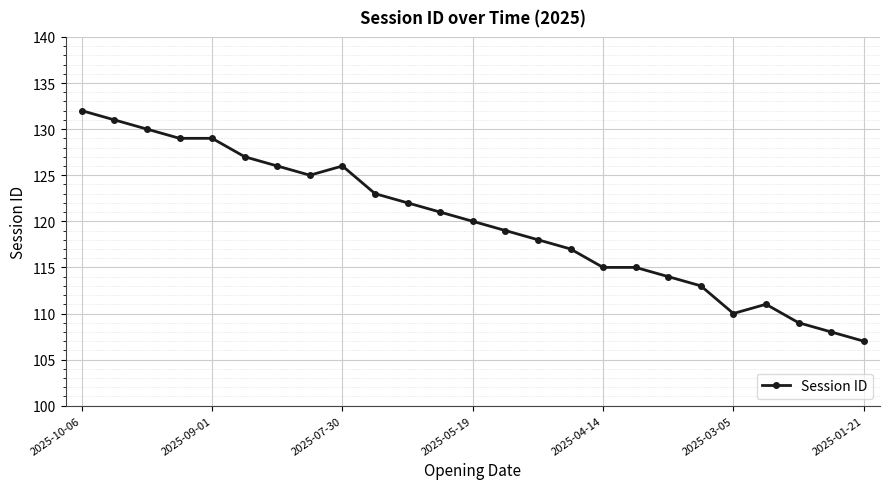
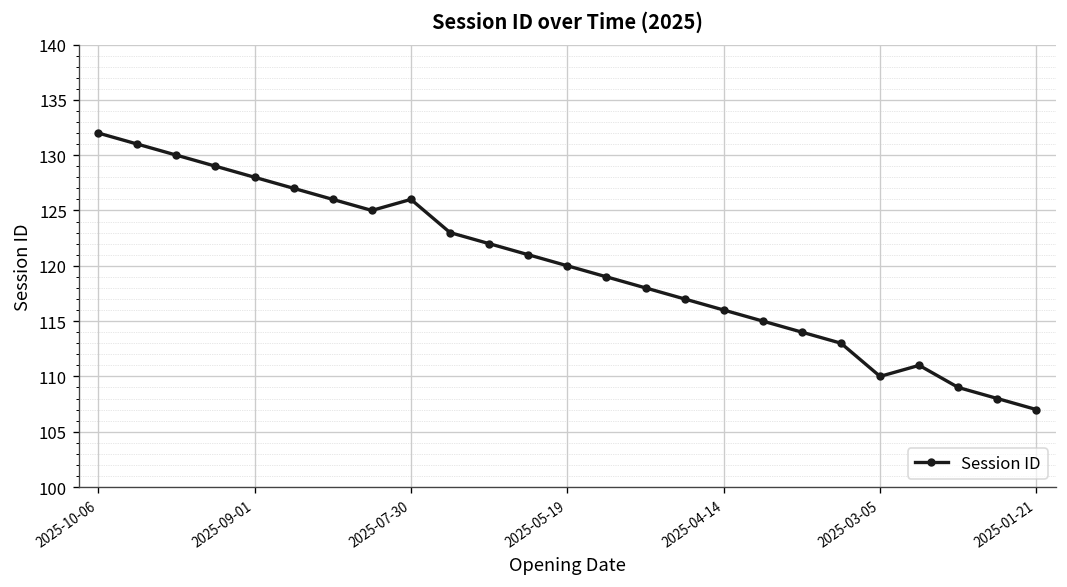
2025-09-01: 129 -> 128
2025-04-14: 115 -> 116
